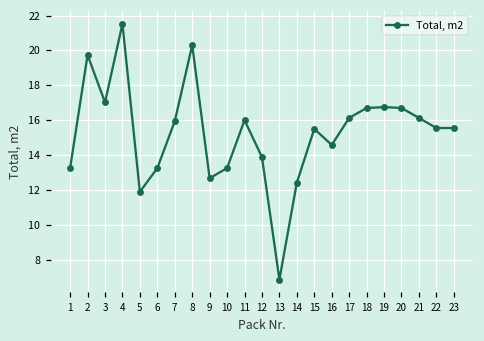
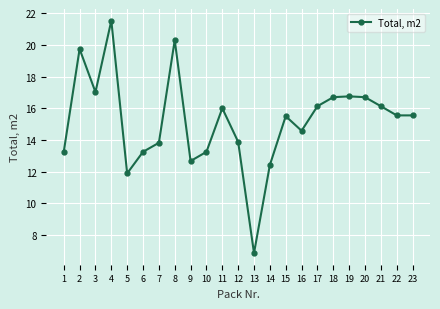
7: 15.9 -> 13.8
